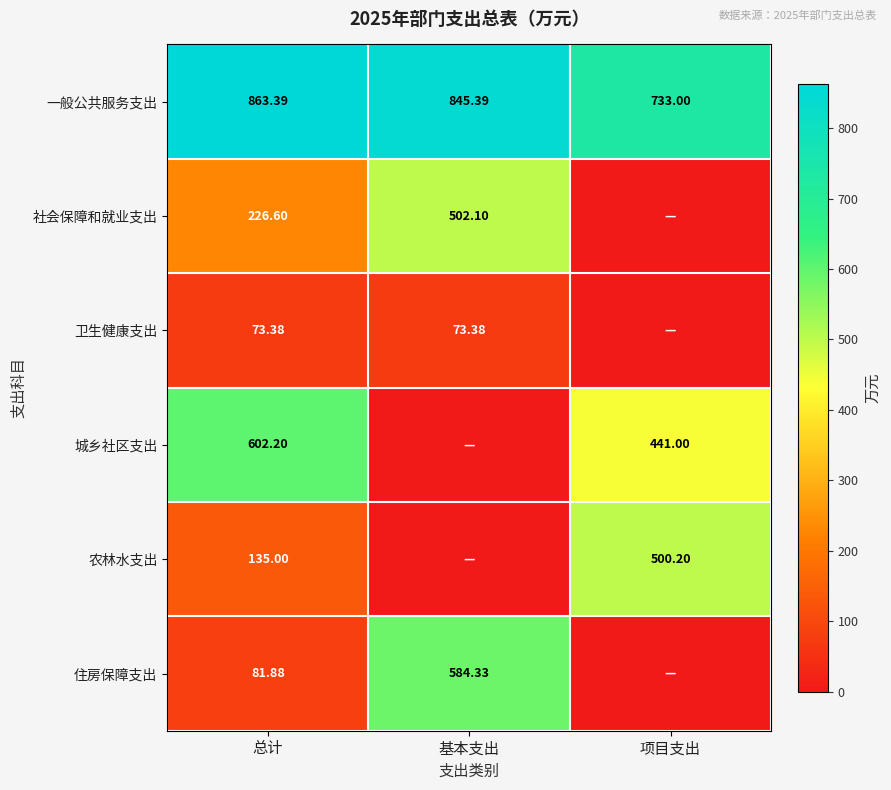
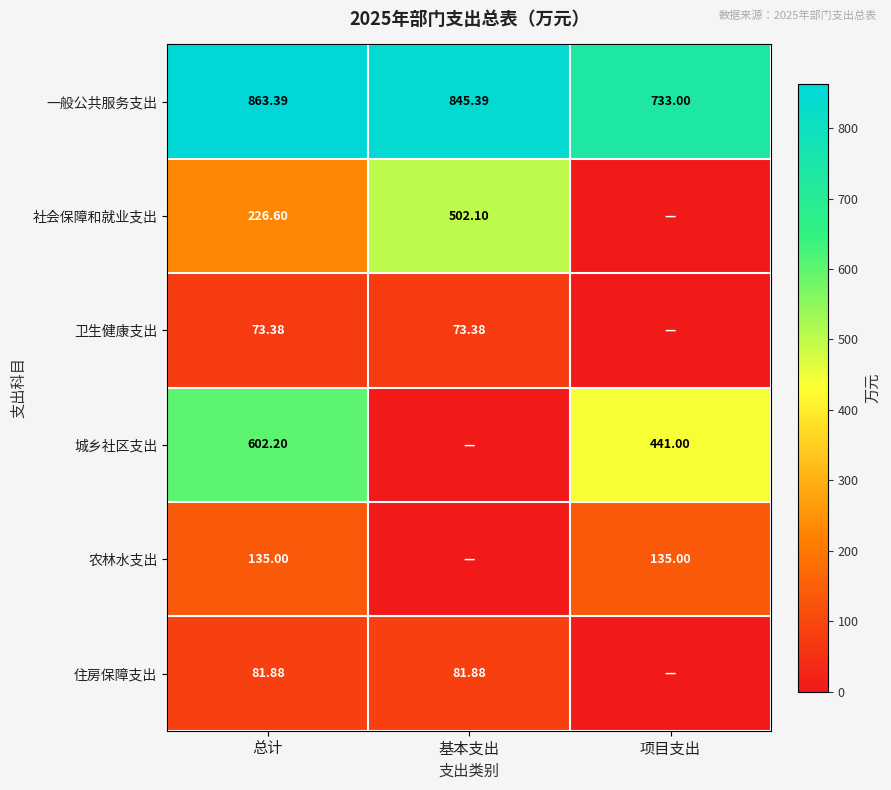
农林水支出, 项目支出: 500.20 -> 135.00
住房保障支出, 基本支出: 584.33 -> 81.88
